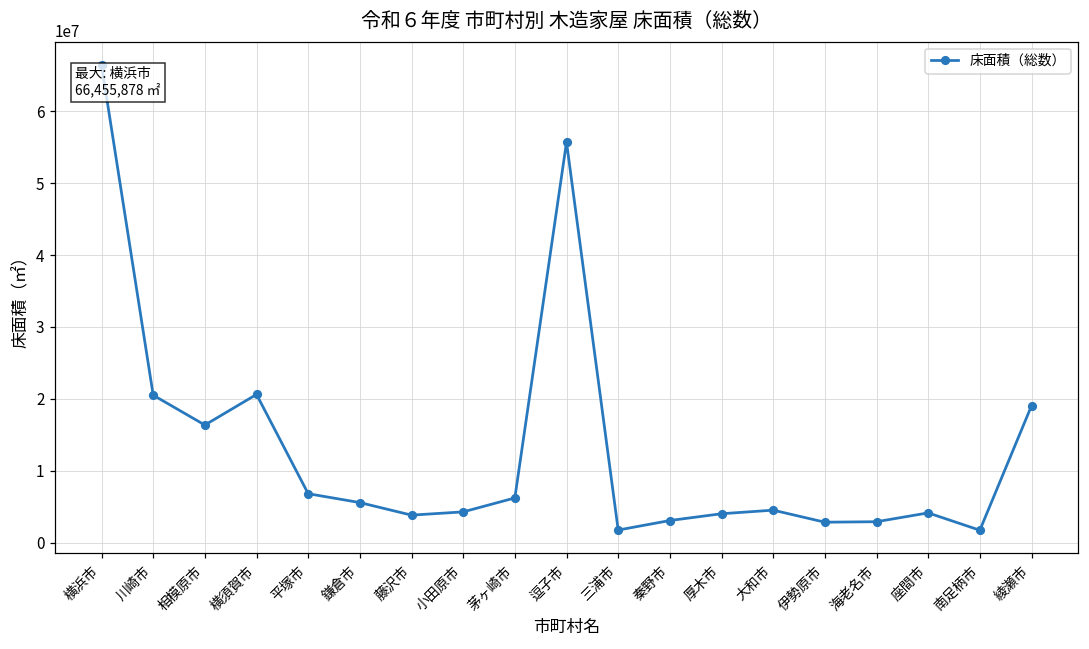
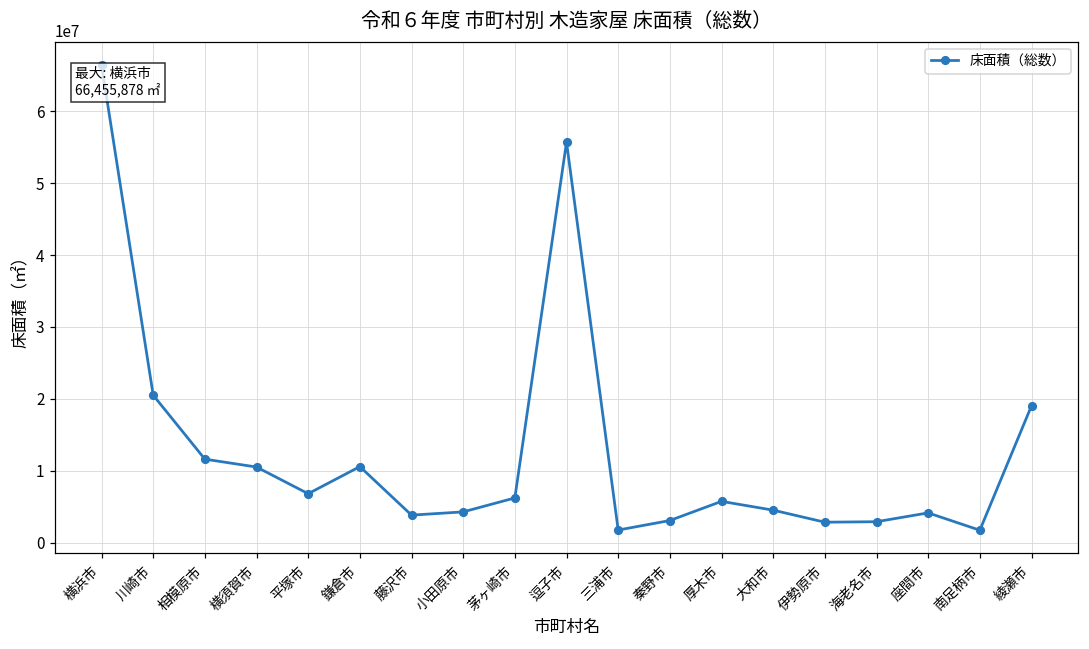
相模原市: 16000000 -> 12000000
横須賀市: 21000000 -> 11000000
鎌倉市: 6000000 -> 11000000
厚木市: 4000000 -> 6000000
